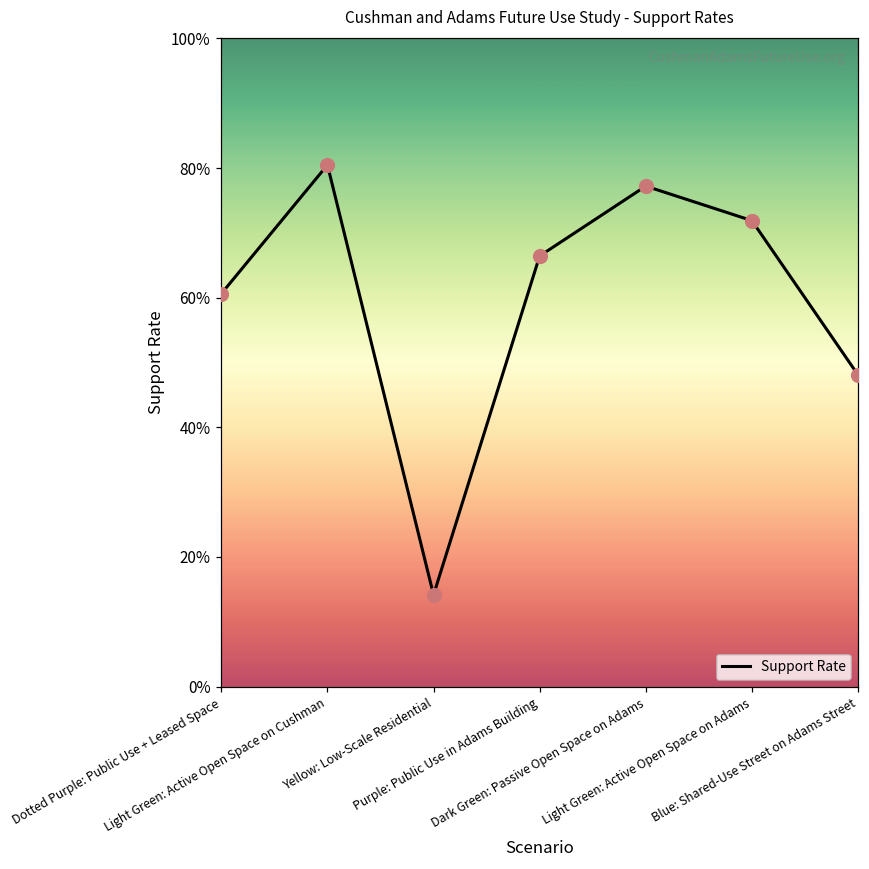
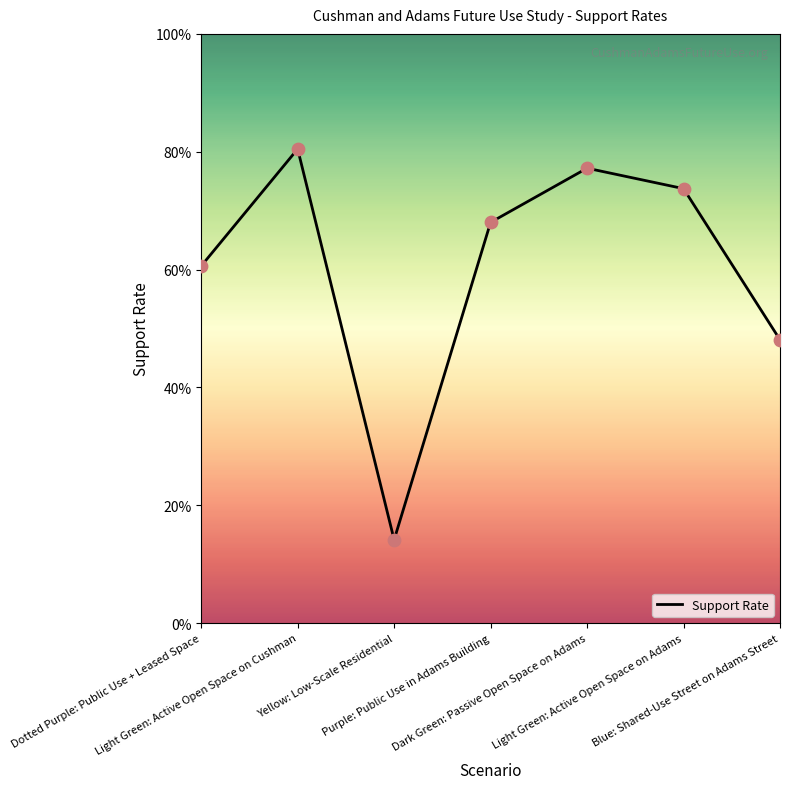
Purple: Public Use in Adams Building: 66% -> 68%
Light Green: Active Open Space on Adams: 72% -> 74%
